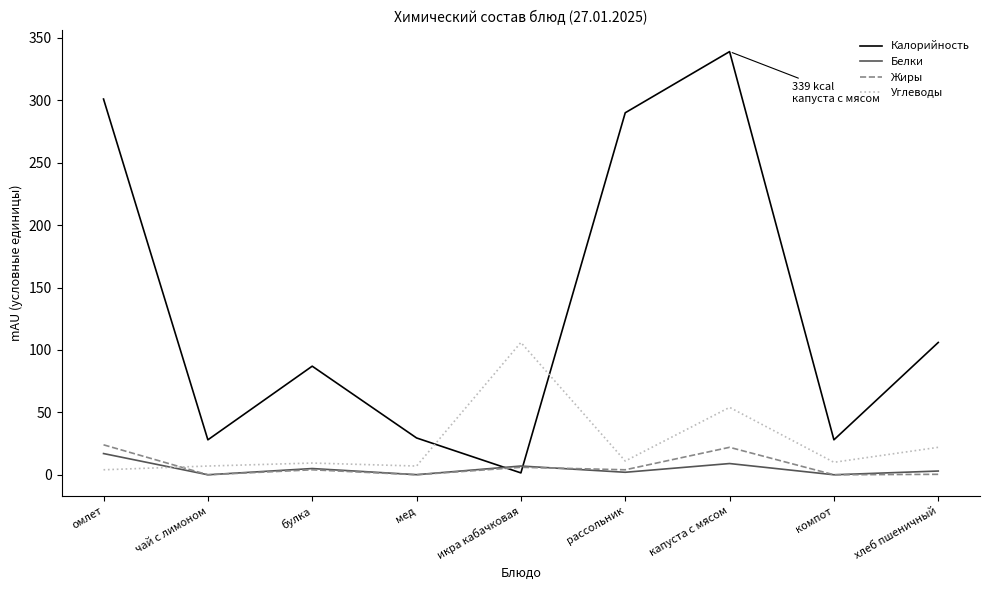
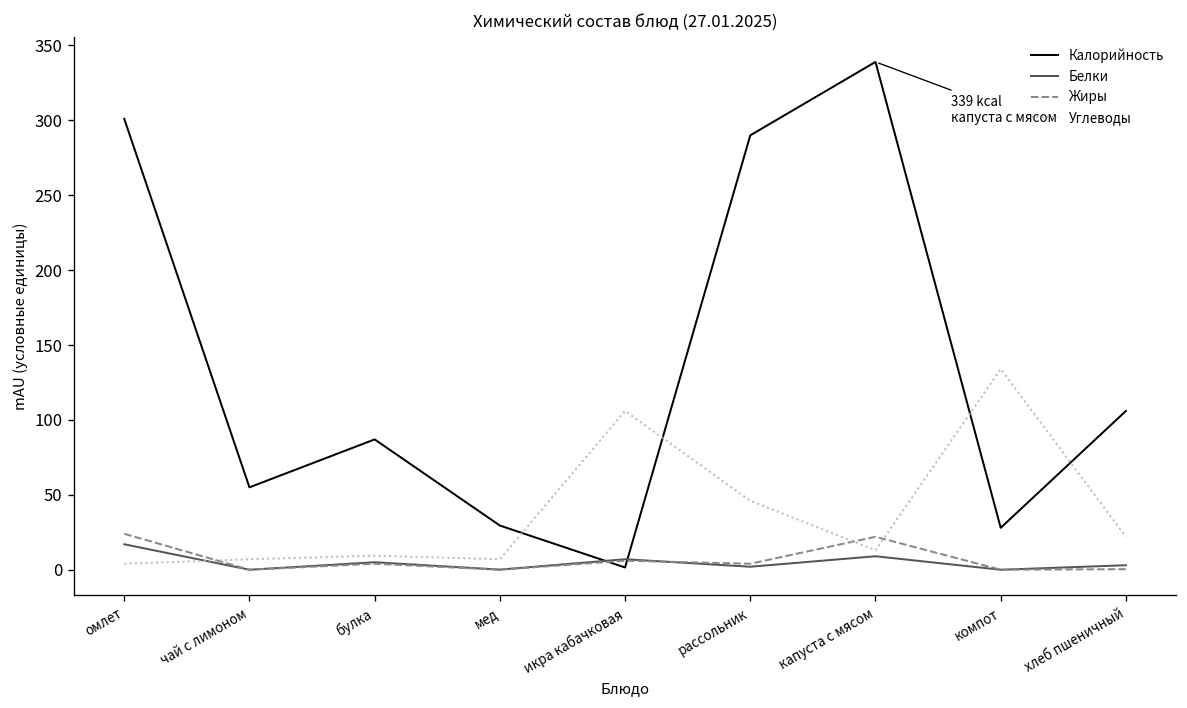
Калорийность, чай с лимоном: 28 -> 55
Углеводы, рассольник: 11 -> 46
Углеводы, капуста с мясом: 54 -> 13
Углеводы, компот: 10 -> 134
